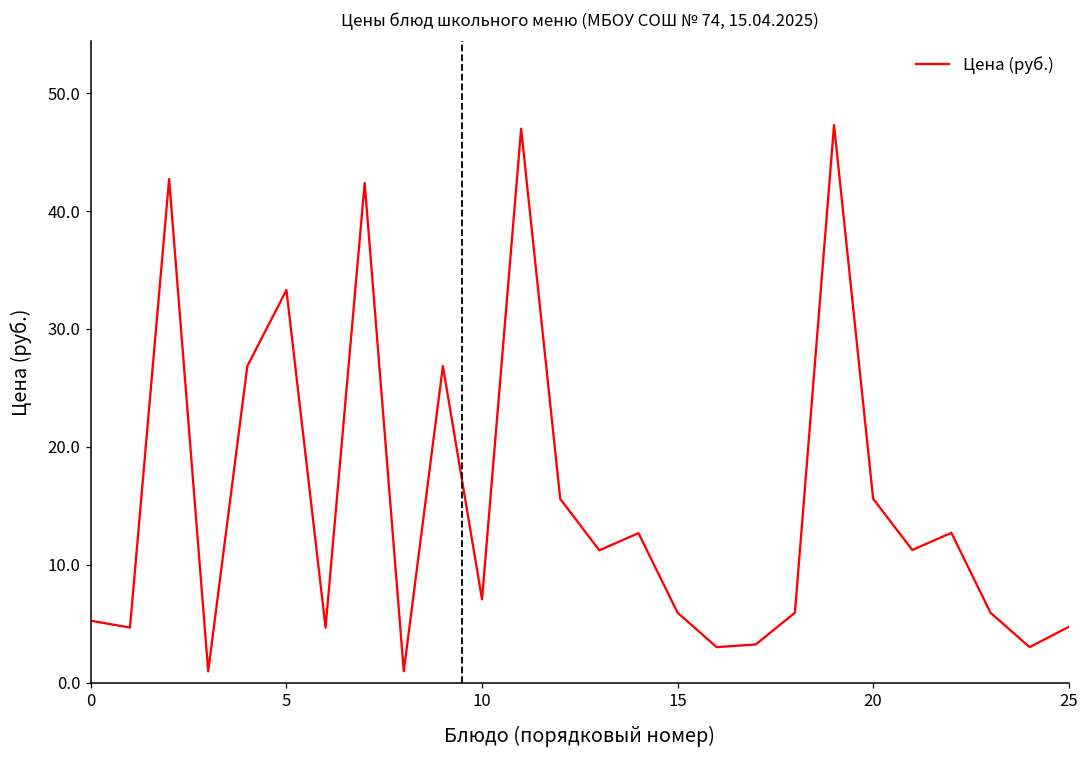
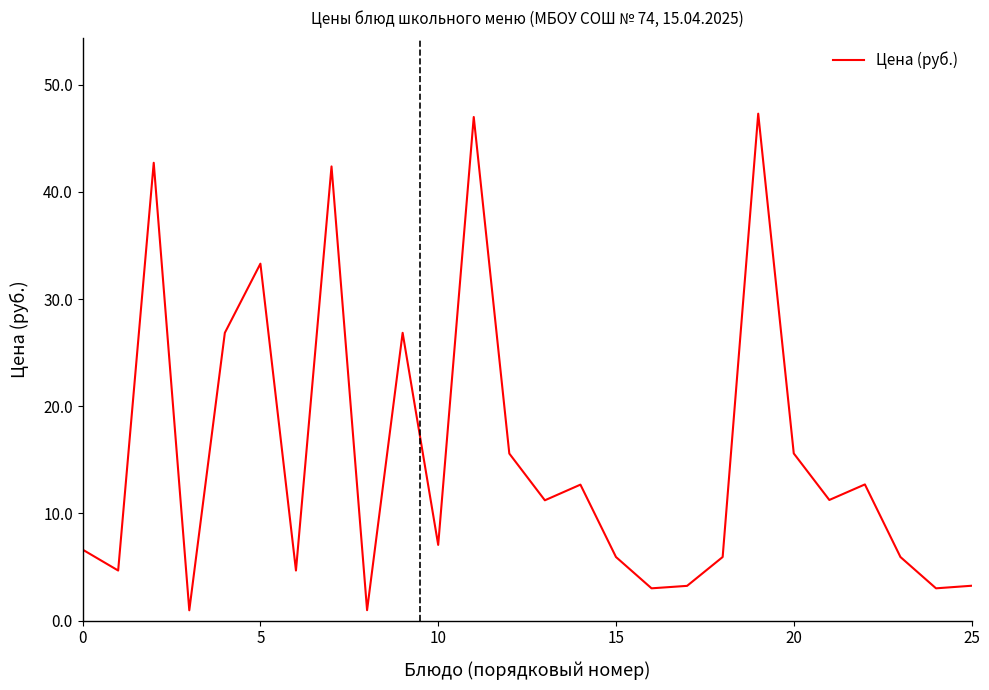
0: 5.3 -> 6.6
25: 4.7 -> 3.3
